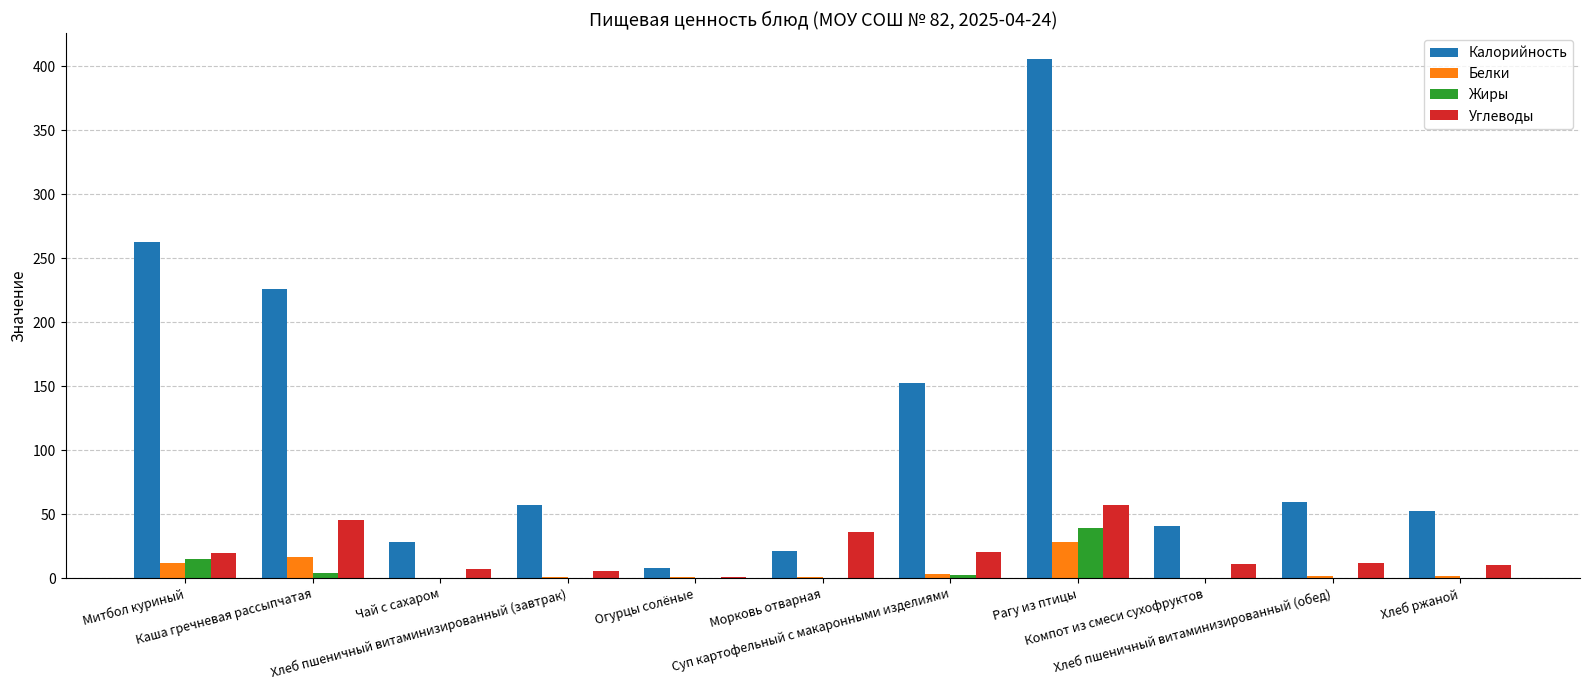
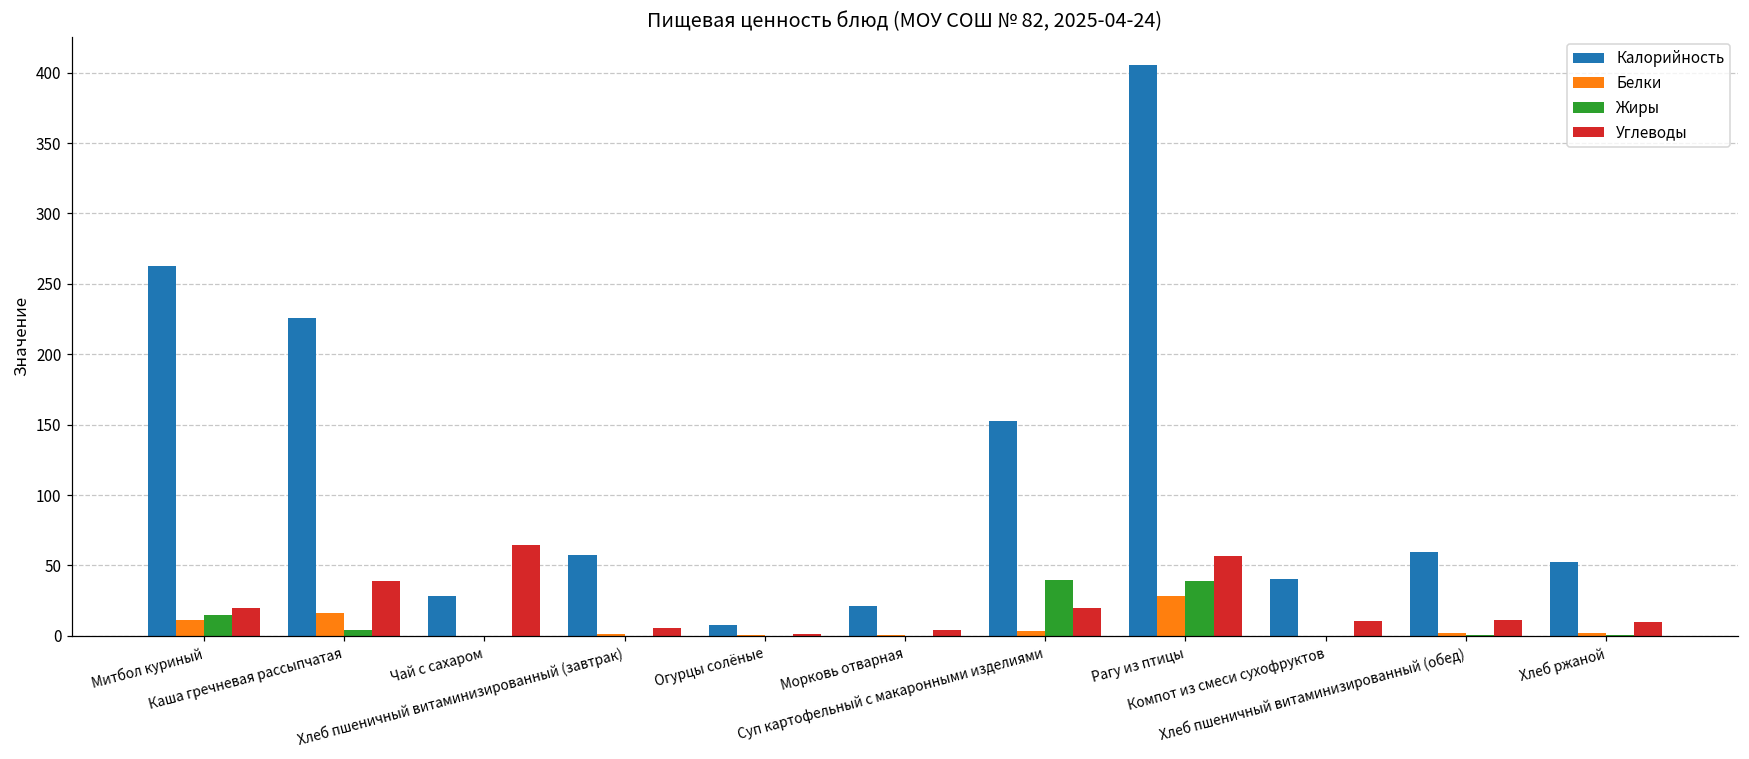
Углеводы, Каша гречневая рассыпчатая: 45 -> 39
Углеводы, Чай с сахаром: 7 -> 64
Углеводы, Морковь отварная: 36 -> 4
Жиры, Суп картофельный с макаронными изделиями: 3 -> 40
